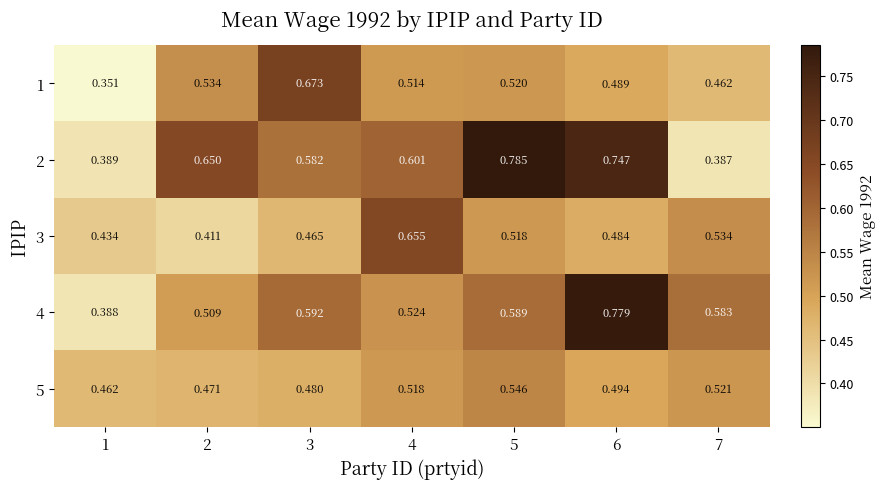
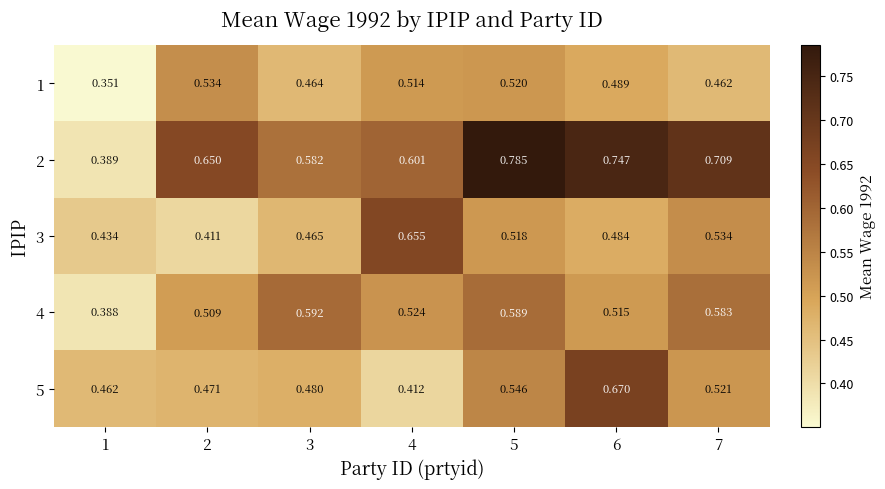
1, 3: 0.673 -> 0.464
2, 7: 0.387 -> 0.709
4, 6: 0.779 -> 0.515
5, 4: 0.518 -> 0.412
5, 6: 0.494 -> 0.670
